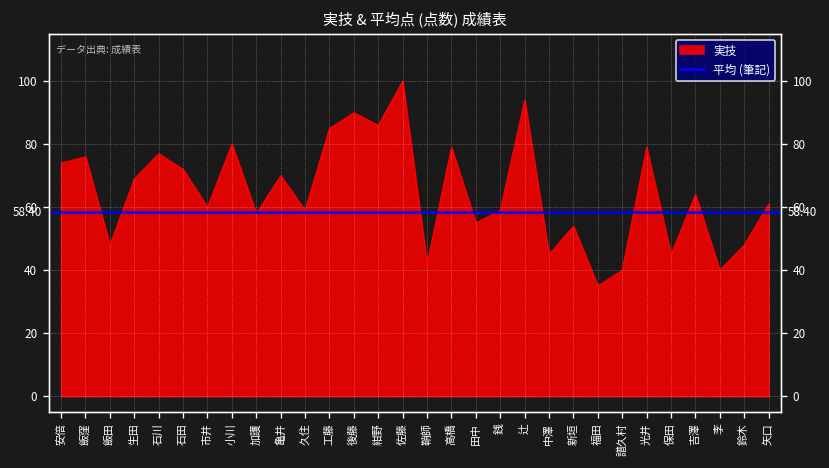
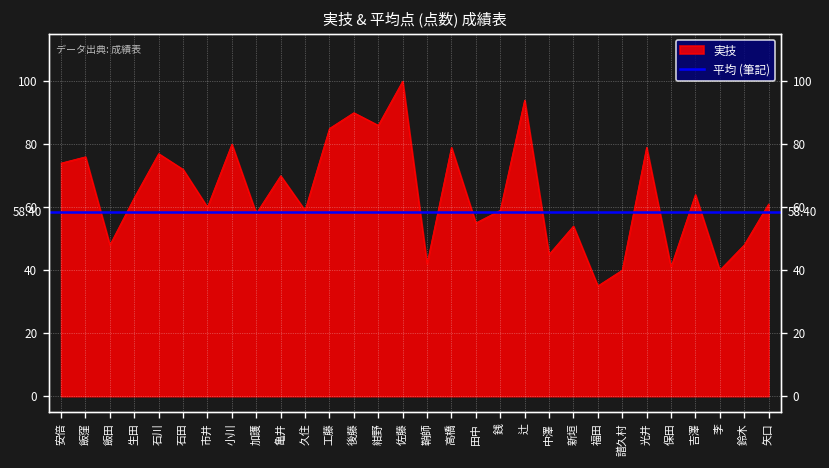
生田: 69 -> 63
保田: 45 -> 41
